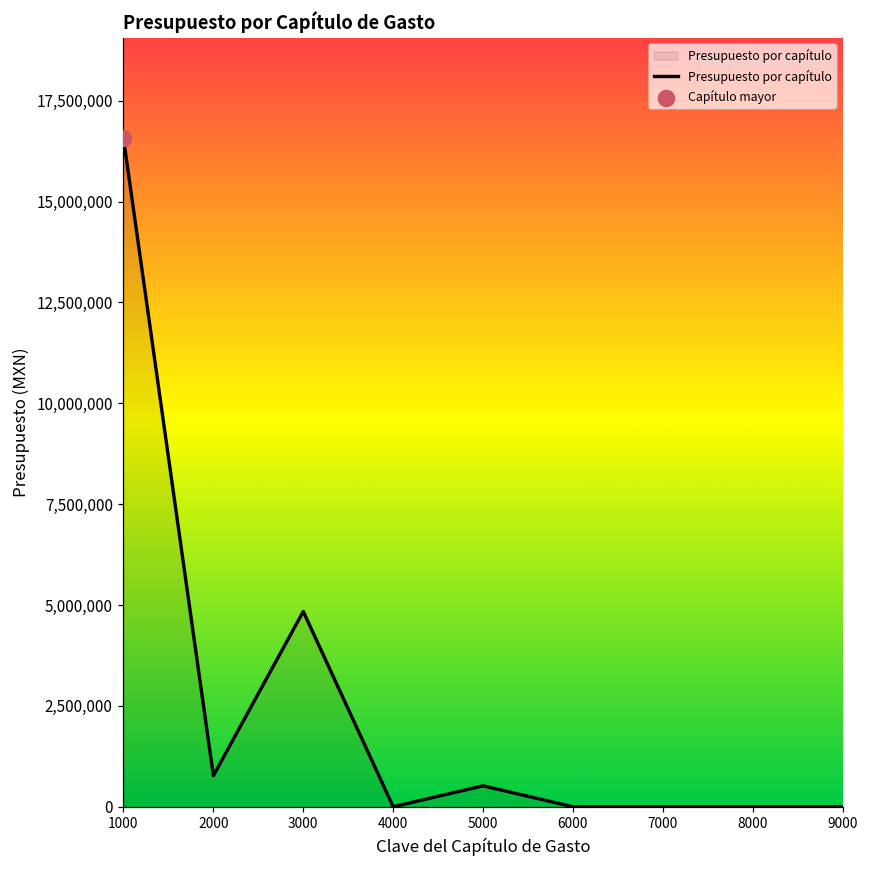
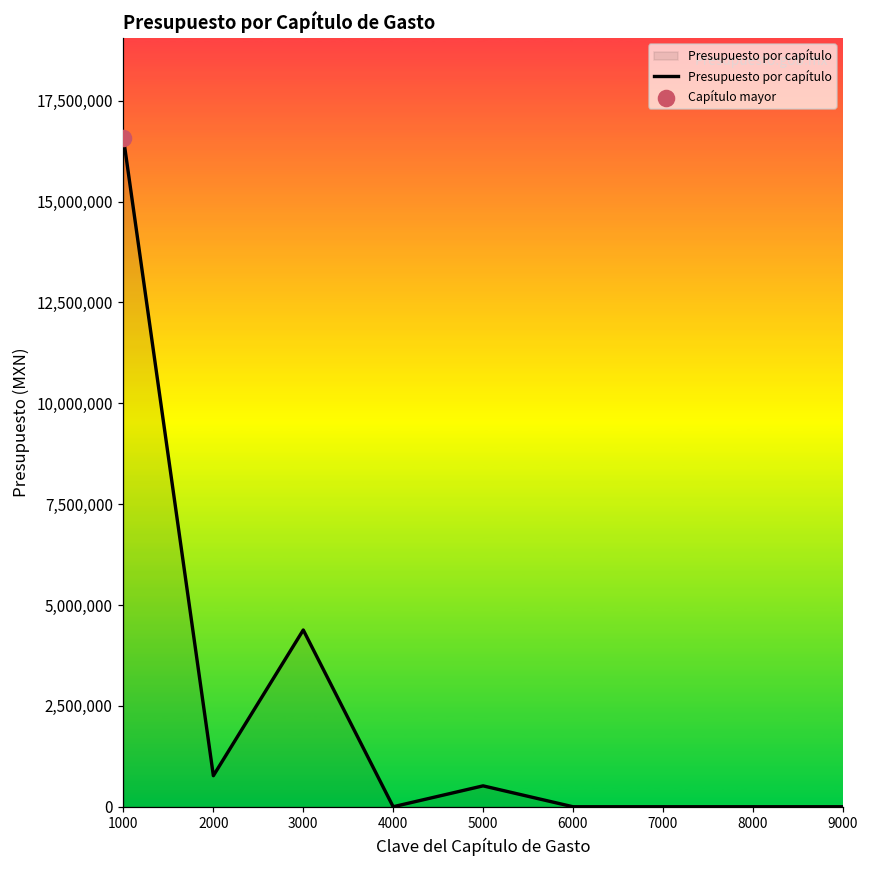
Presupuesto por capítulo, 3000: 4,800,000 -> 4,400,000
